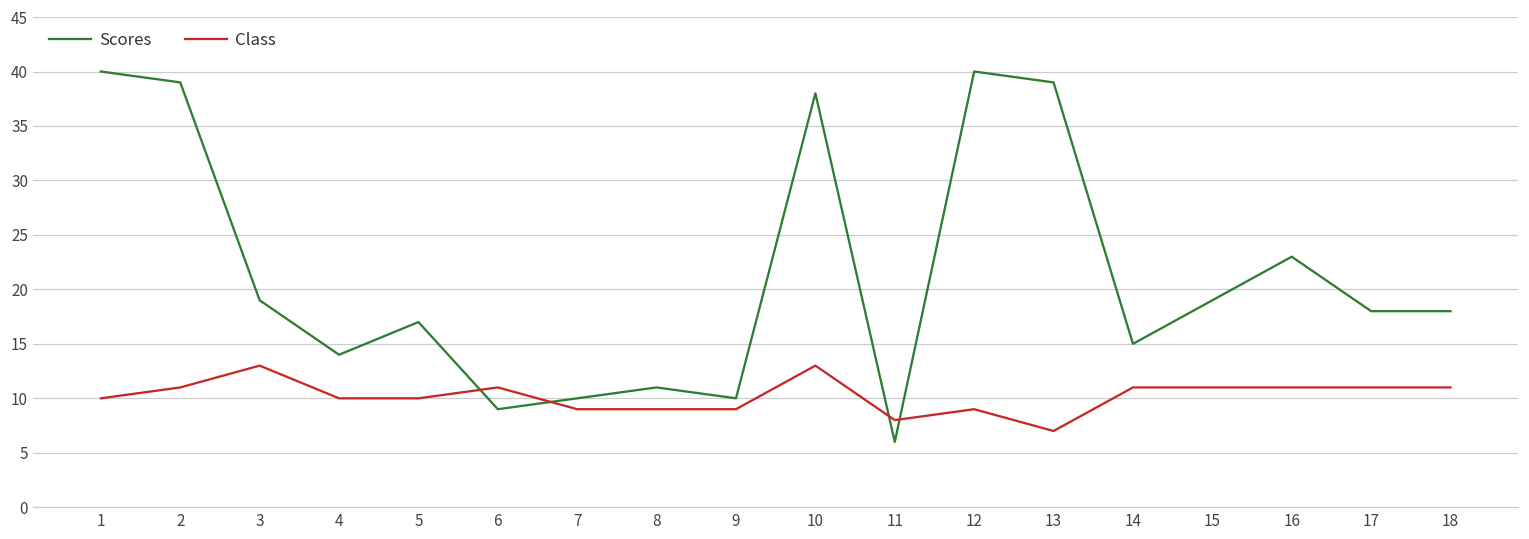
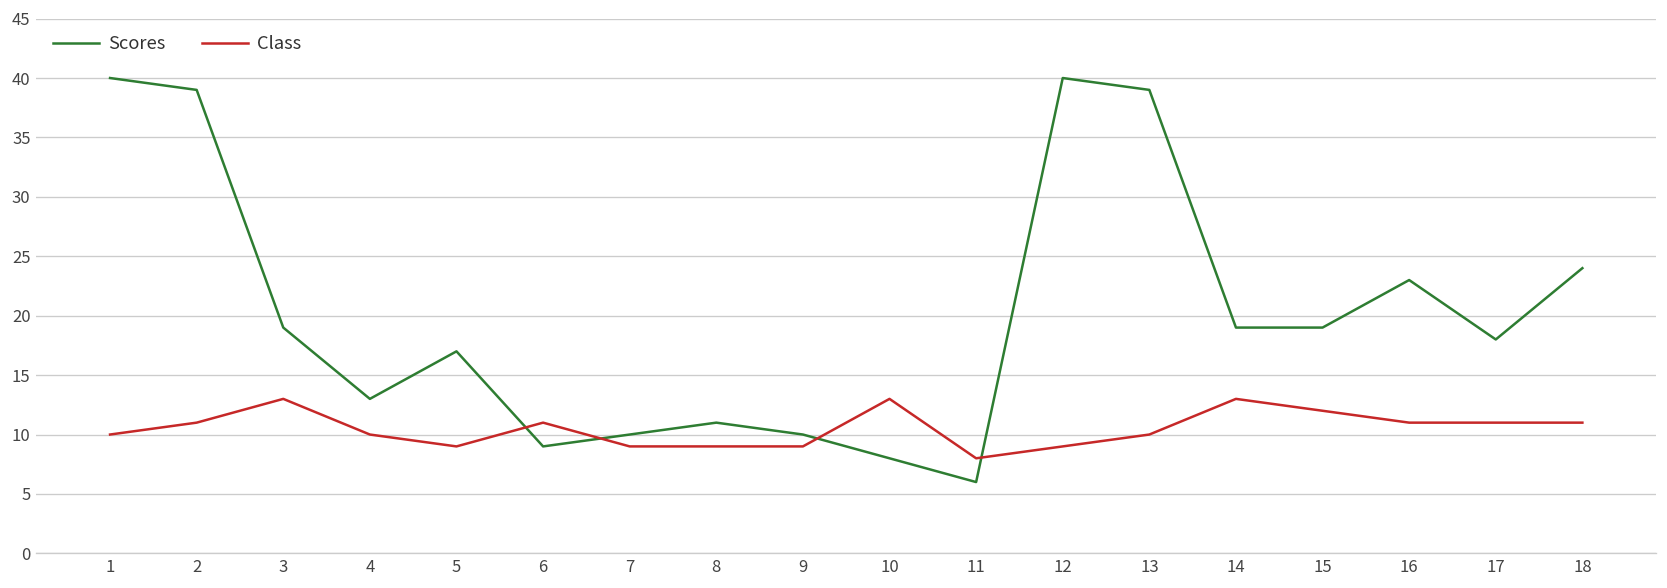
Scores, 4: 14 -> 13
Class, 5: 10 -> 9
Scores, 10: 38 -> 8
Class, 13: 7 -> 10
Scores, 14: 15 -> 19
Class, 14: 11 -> 13
Class, 15: 11 -> 12
Scores, 18: 18 -> 24
